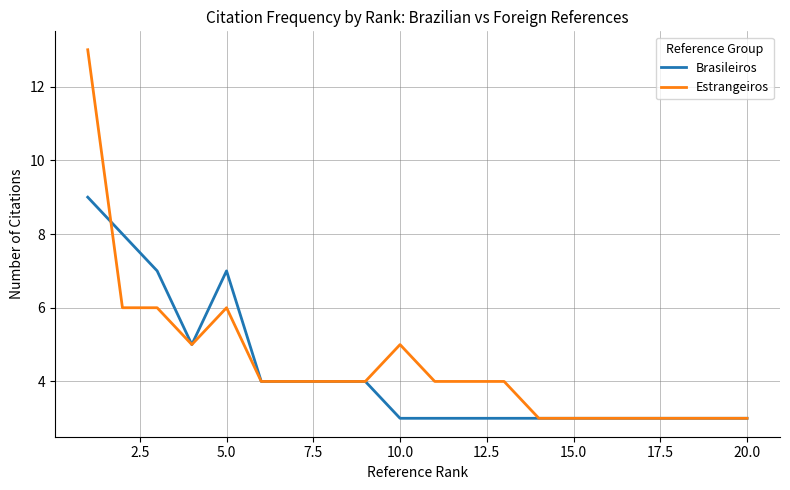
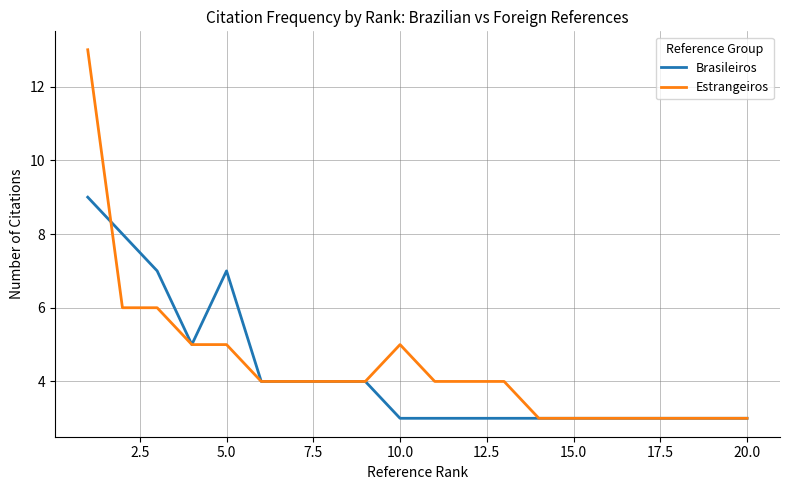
Estrangeiros, 5.0: 6 -> 5
